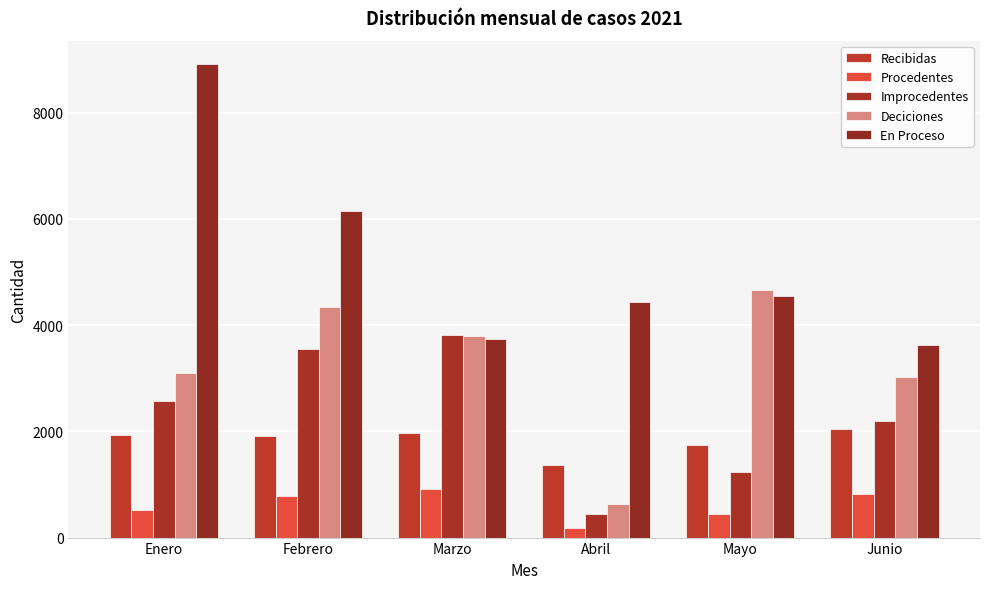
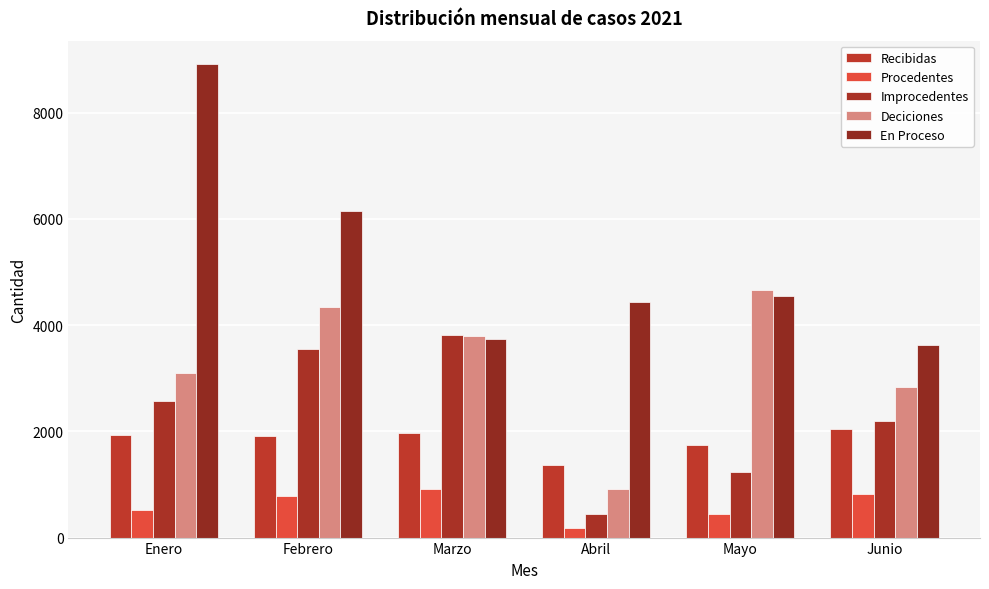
Deciciones, Abril: 600 -> 900
Deciciones, Junio: 3000 -> 2800
